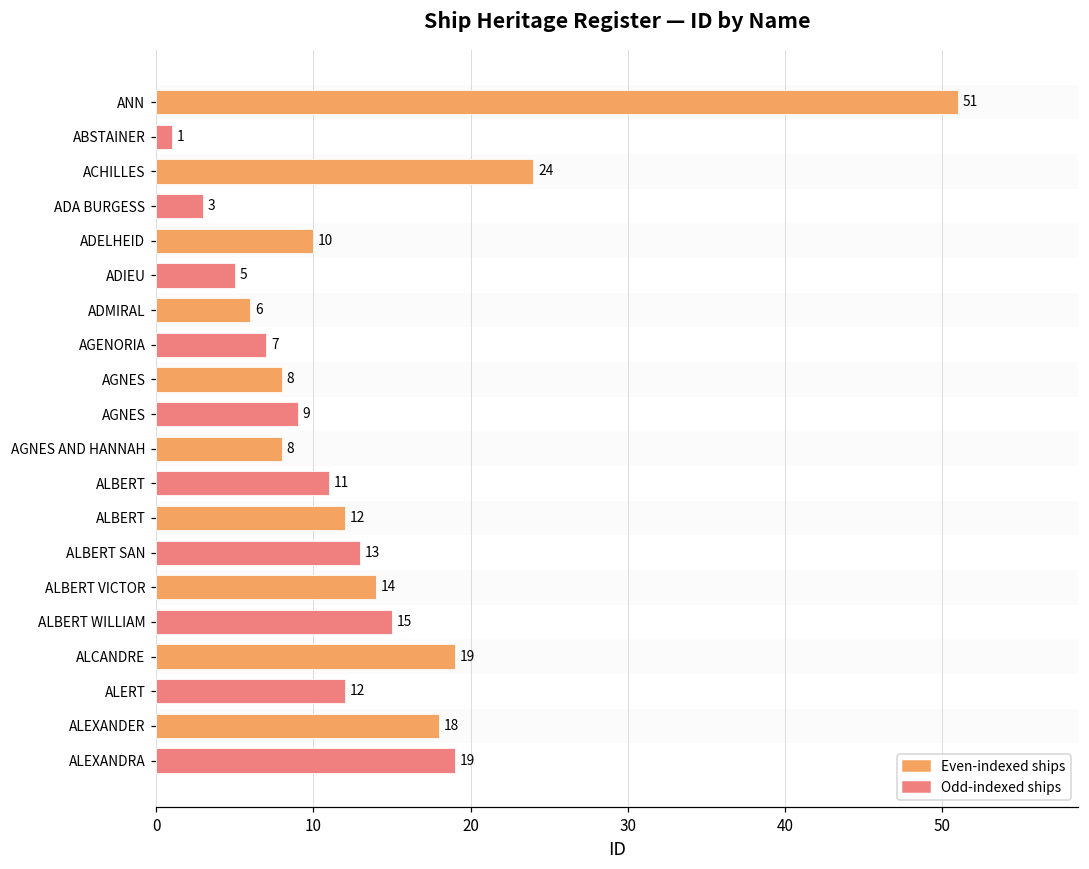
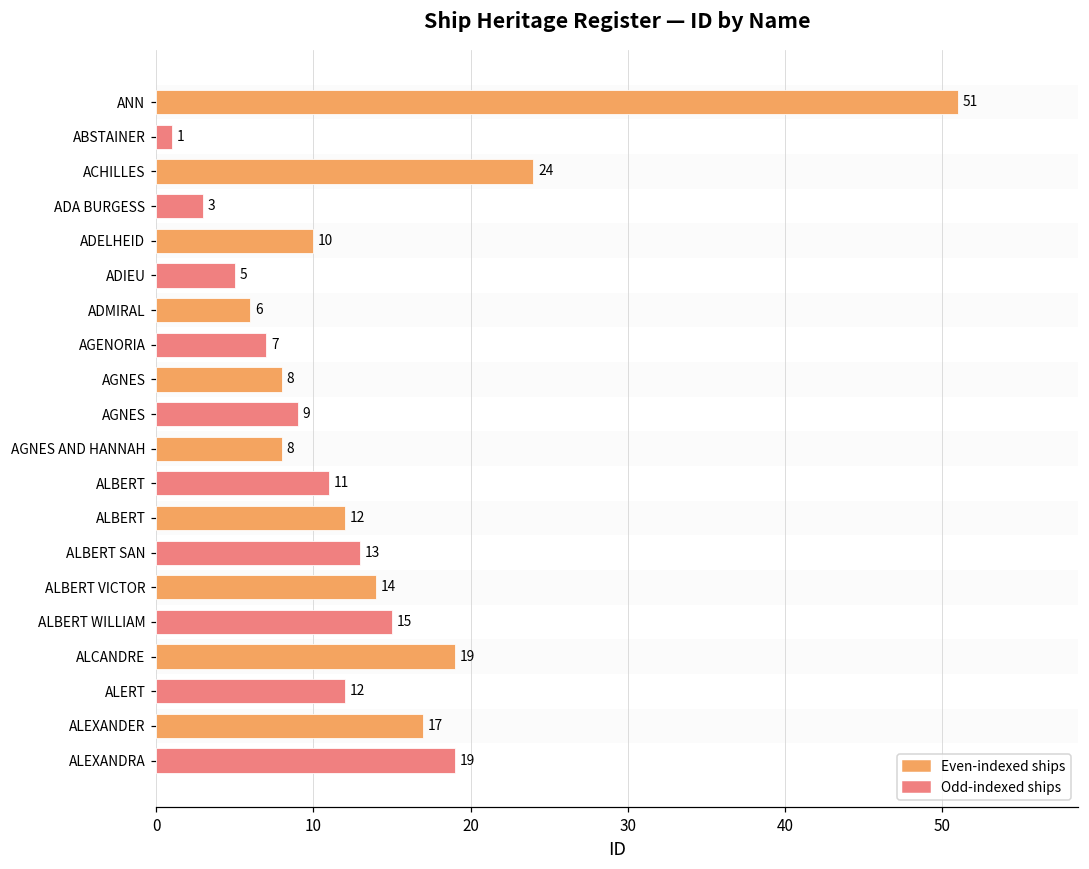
ALEXANDER: 18 -> 17
